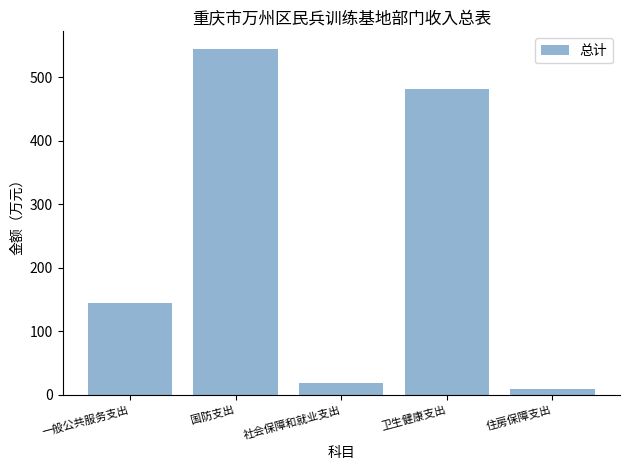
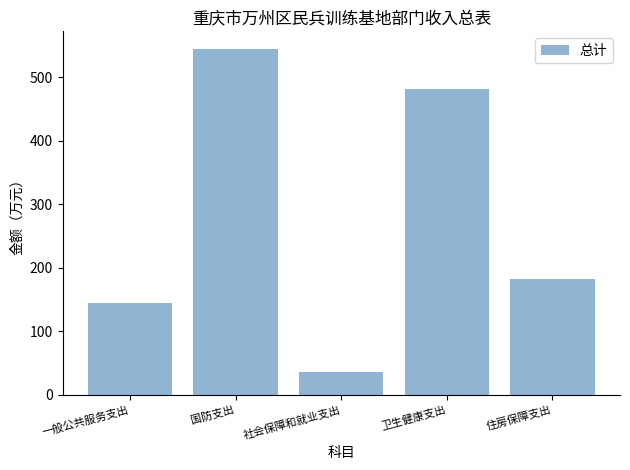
社会保障和就业支出: 20 -> 40
住房保障支出: 10 -> 180
